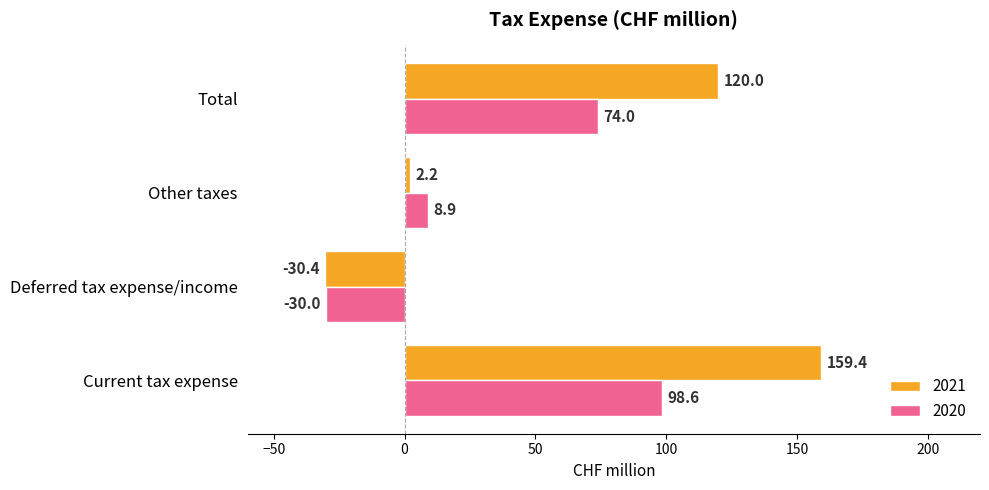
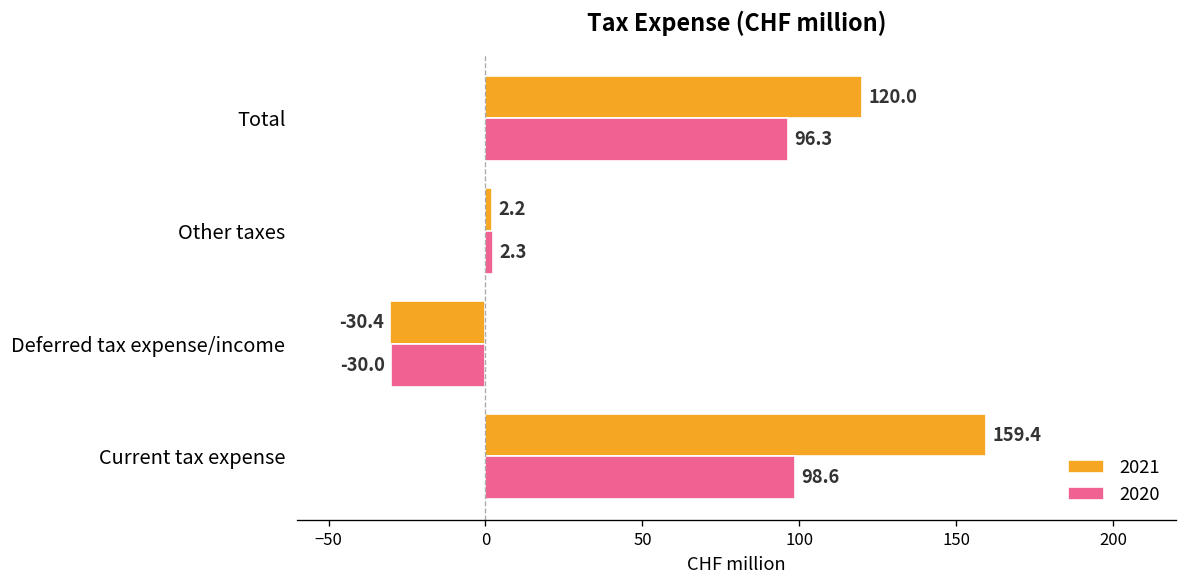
2020, Total: 74.0 -> 96.3
2020, Other taxes: 8.9 -> 2.3
